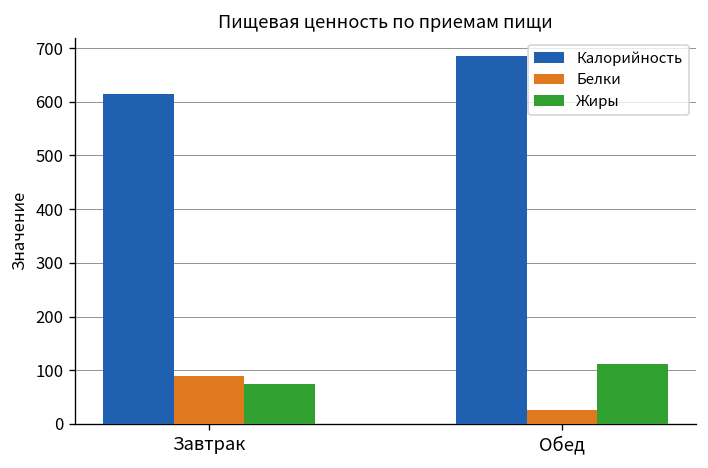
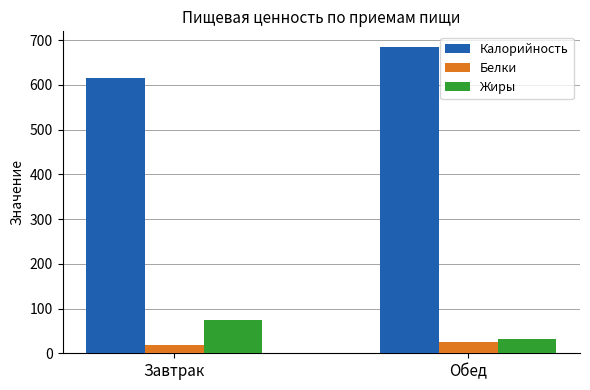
Белки, Завтрак: 90 -> 20
Жиры, Обед: 110 -> 30
